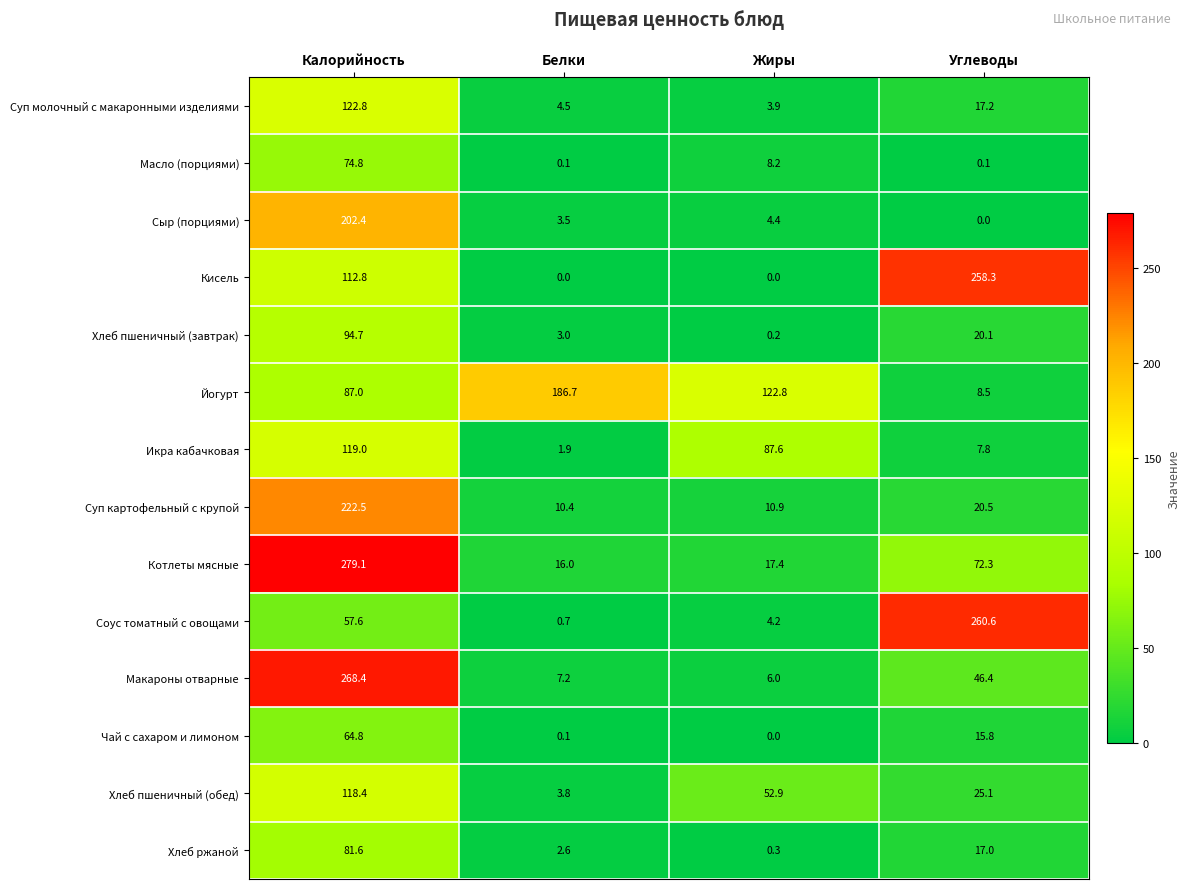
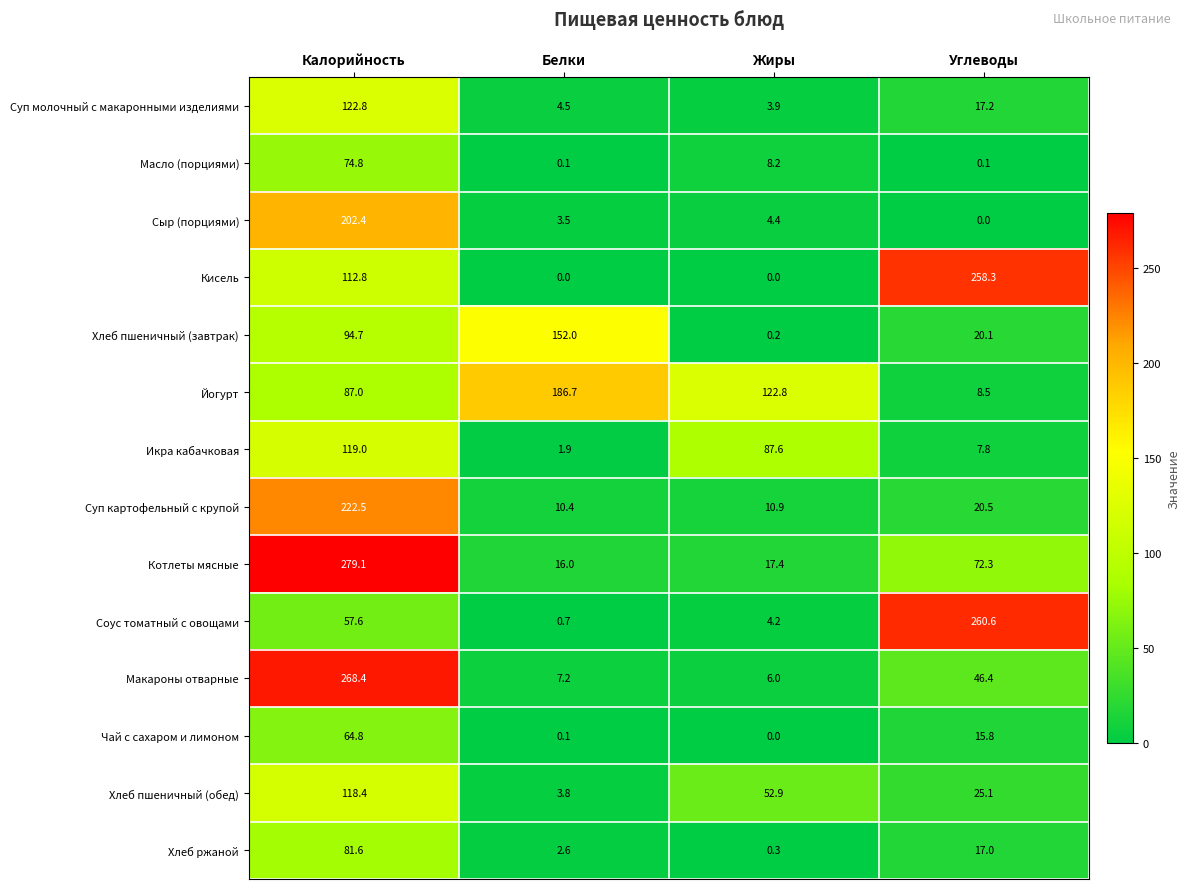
Хлеб пшеничный (завтрак), Белки: 3.0 -> 152.0
